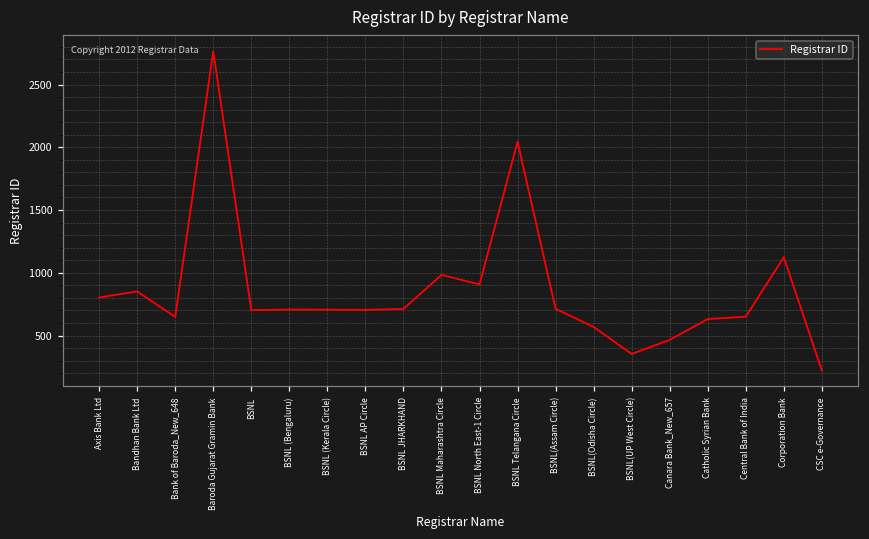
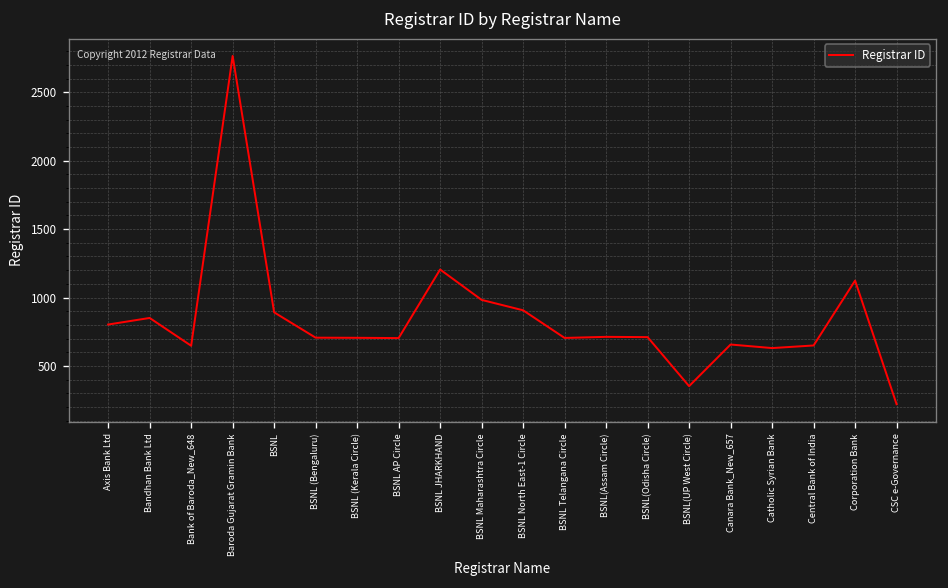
BSNL: 700 -> 890
BSNL JHARKHAND: 710 -> 1210
BSNL Telangana Circle: 2040 -> 710
BSNL(Odisha Circle): 570 -> 710
Canara Bank_New_657: 470 -> 660
